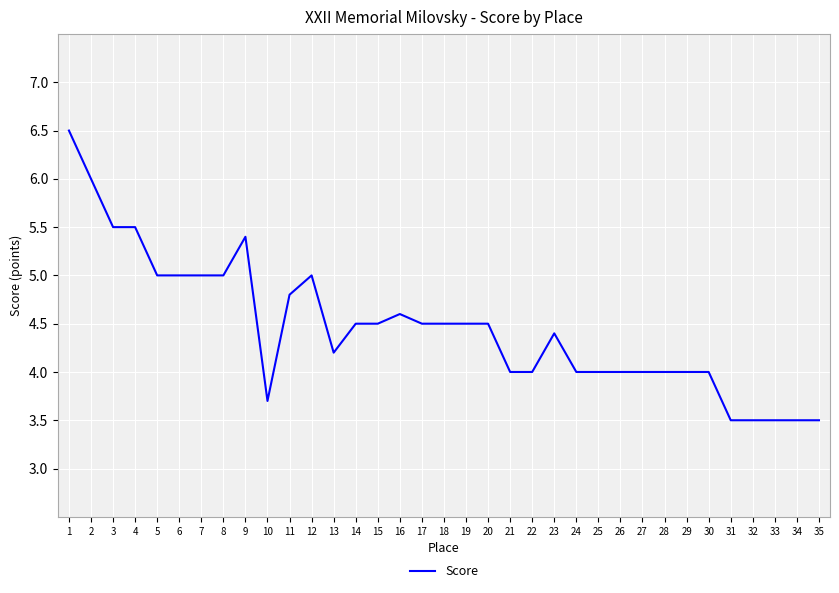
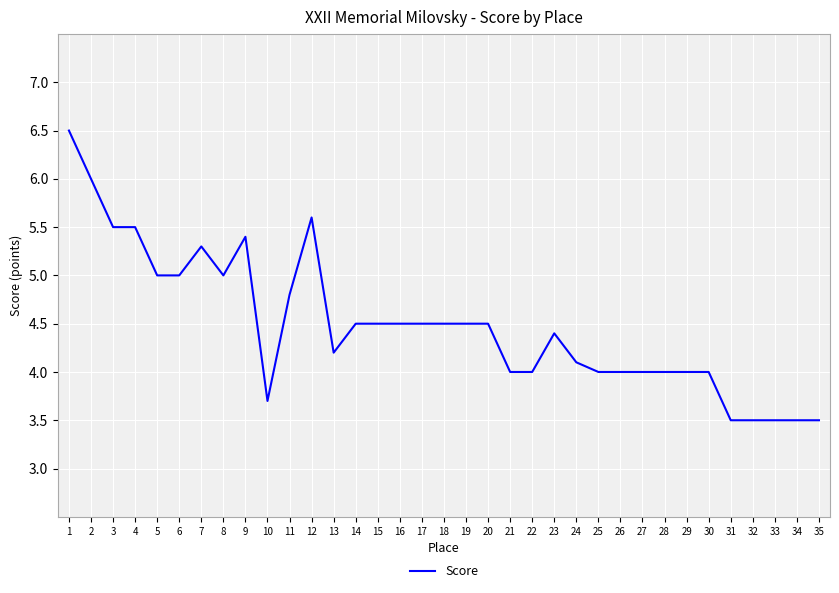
7: 5.0 -> 5.3
12: 5.0 -> 5.6
16: 4.6 -> 4.5
24: 4.0 -> 4.1
